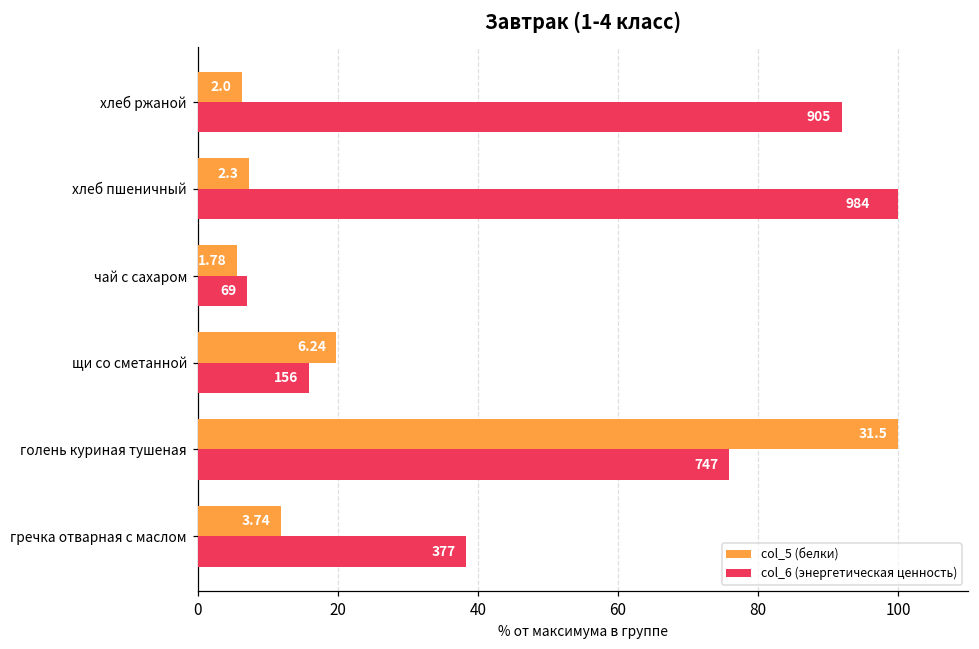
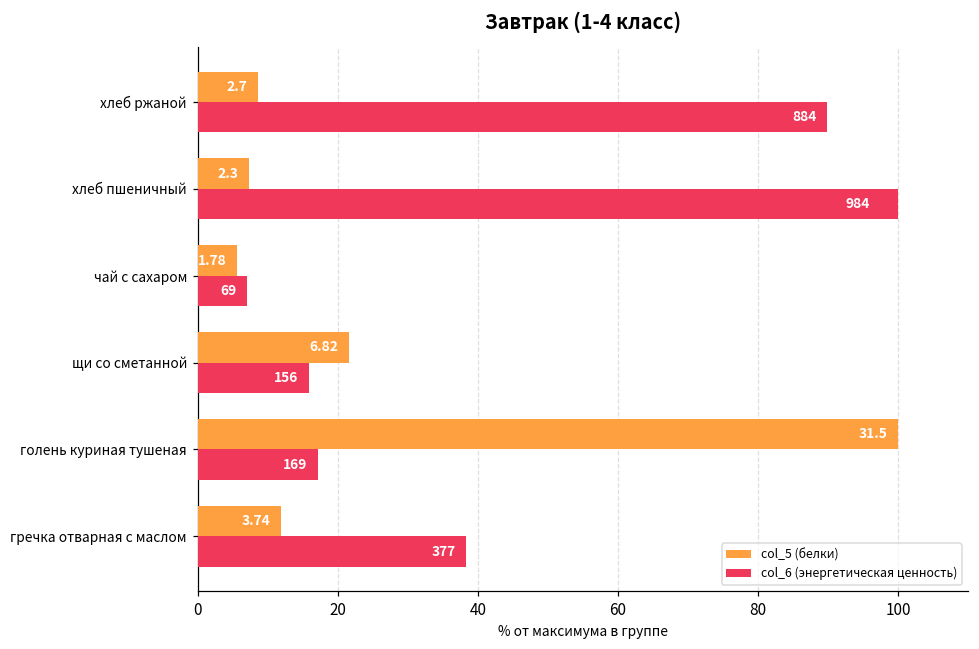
col_5 (белки), хлеб ржаной: 2.0 -> 2.7
col_6 (энергетическая ценность), хлеб ржаной: 905 -> 884
col_5 (белки), щи со сметанной: 6.24 -> 6.82
col_6 (энергетическая ценность), голень куриная тушеная: 747 -> 169
